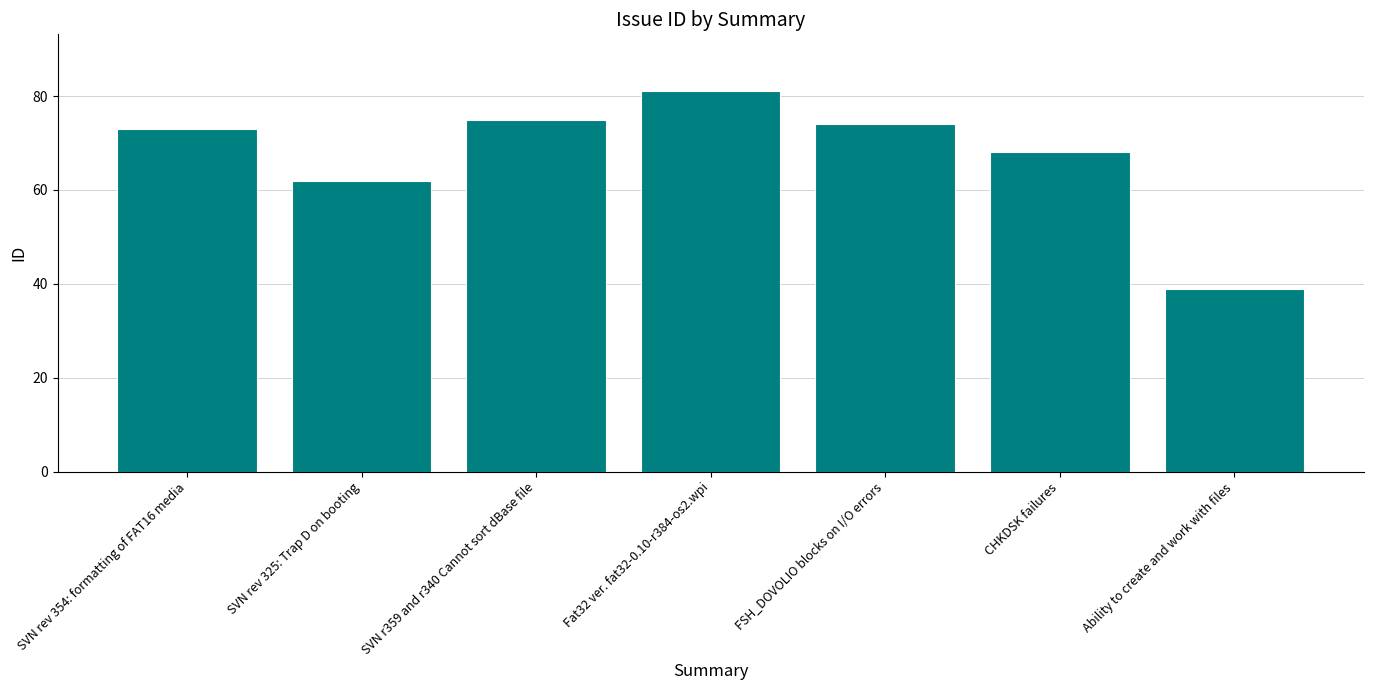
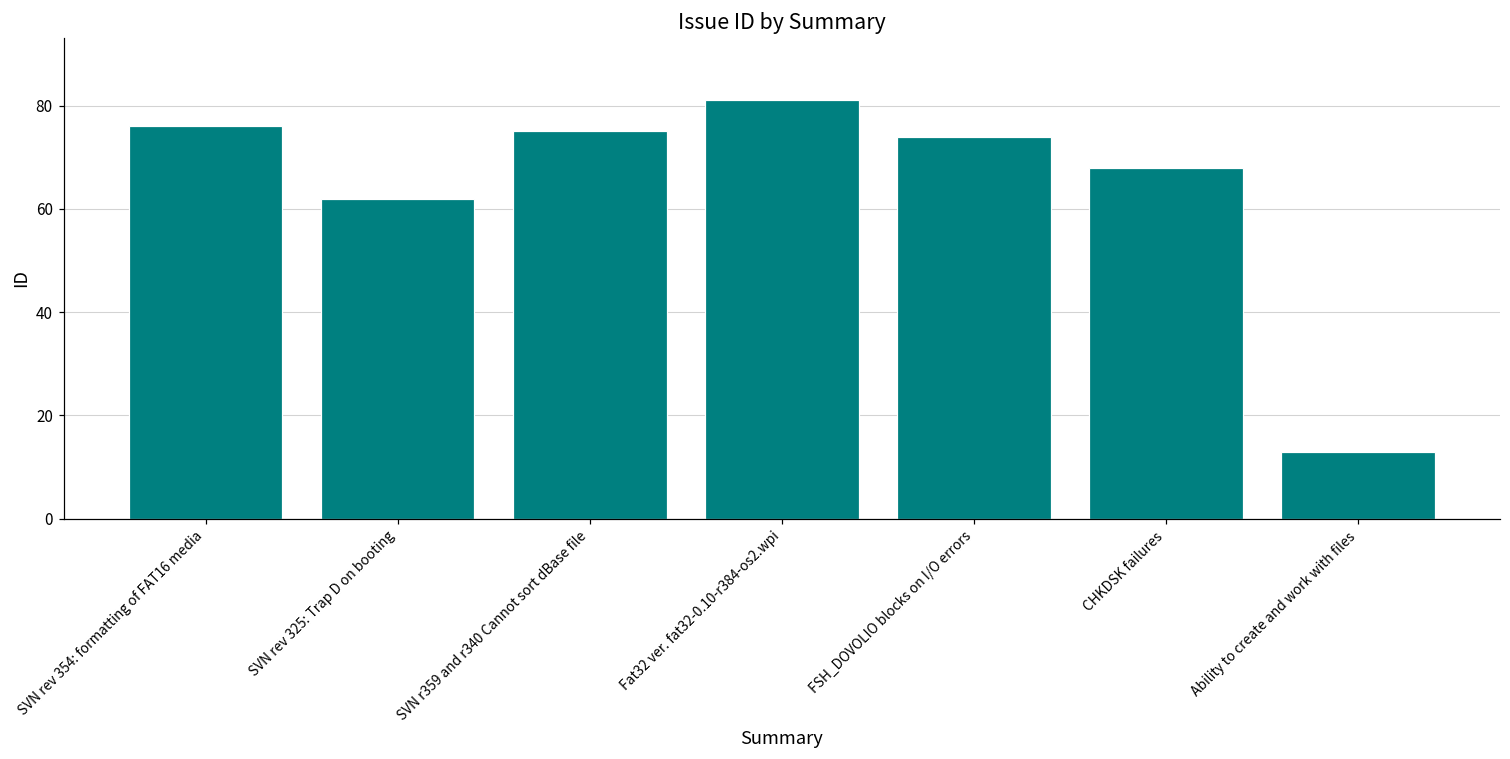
SVN rev 354: formatting of FAT16 media: 73 -> 76
Ability to create and work with files: 39 -> 13
